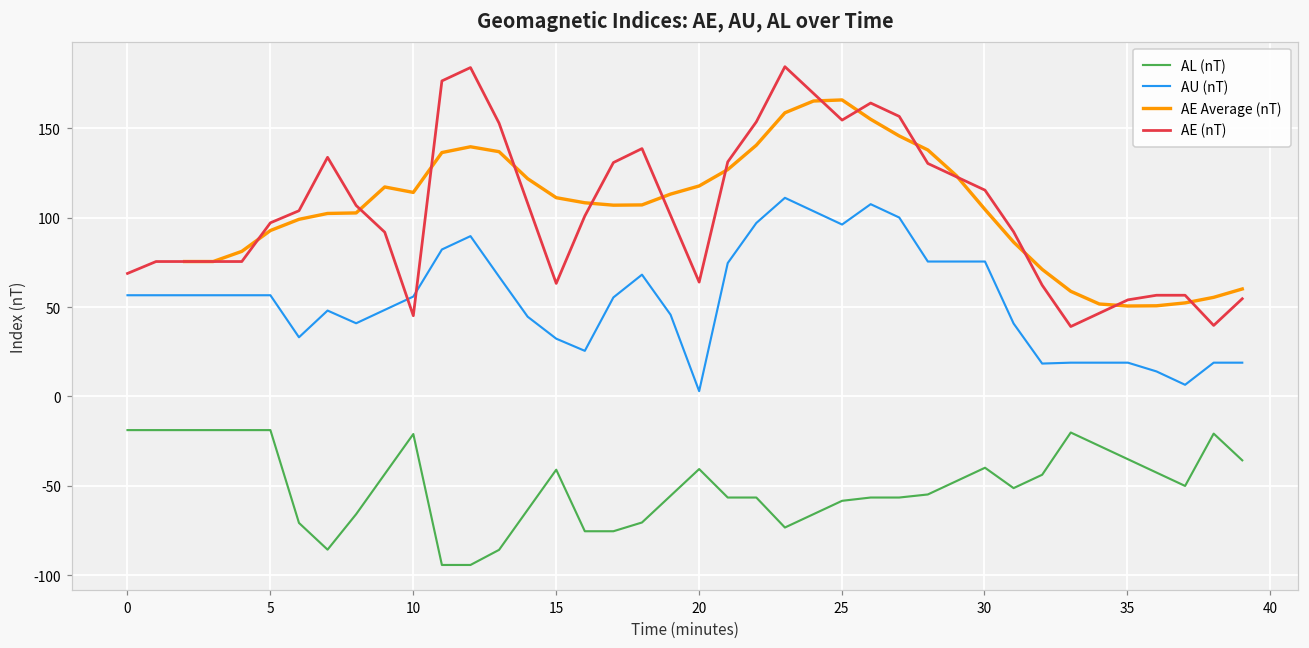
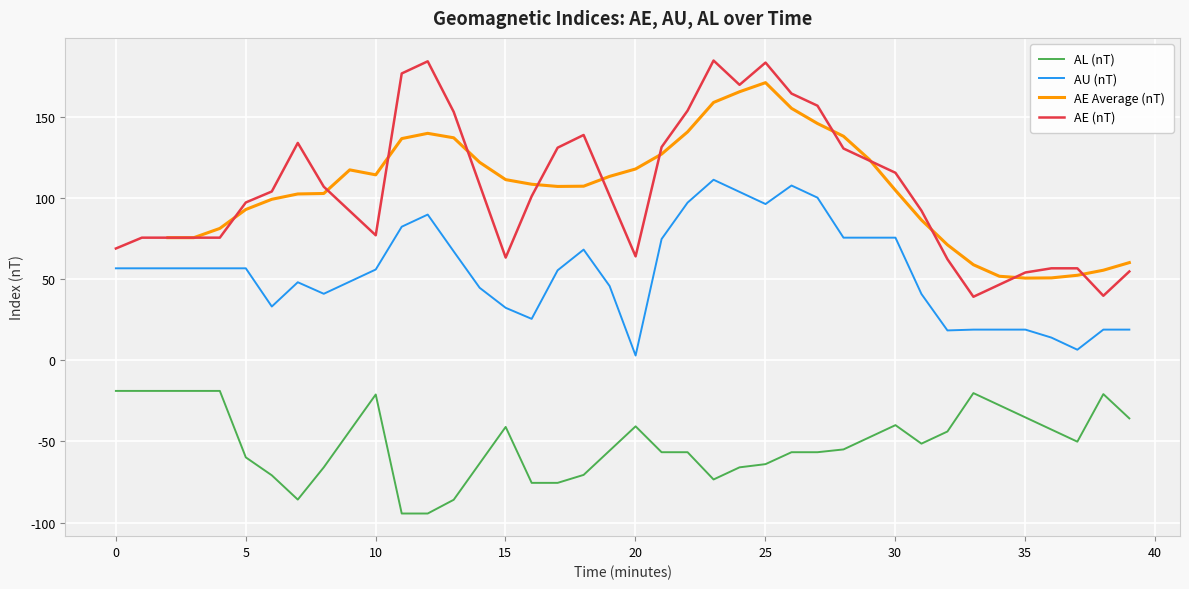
AL (nT), 5: -19 -> -60
AE (nT), 10: 45 -> 77
AL (nT), 25: -58 -> -64
AE Average (nT), 25: 166 -> 171
AE (nT), 25: 155 -> 183
